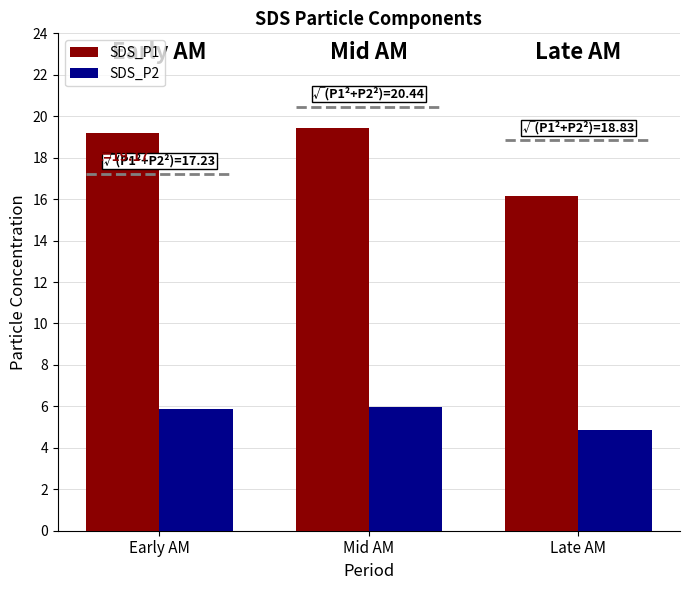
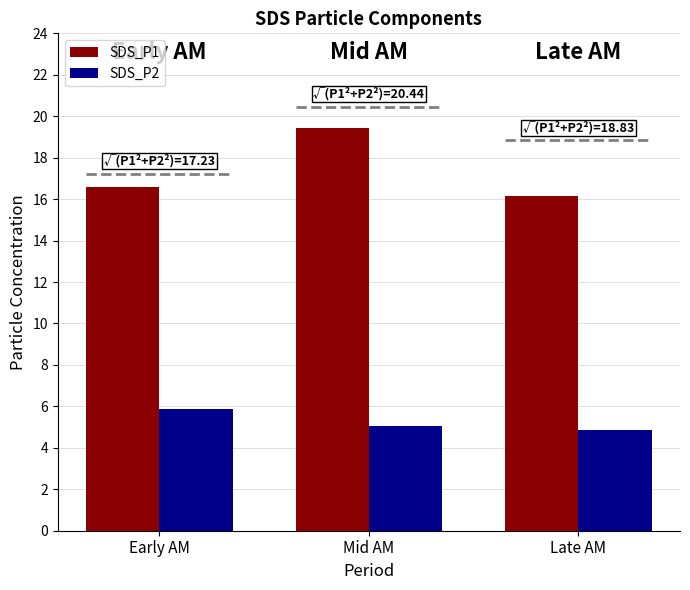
SDS_P1, Early AM: 19.2 -> 16.6
SDS_P2, Mid AM: 6.0 -> 5.1
